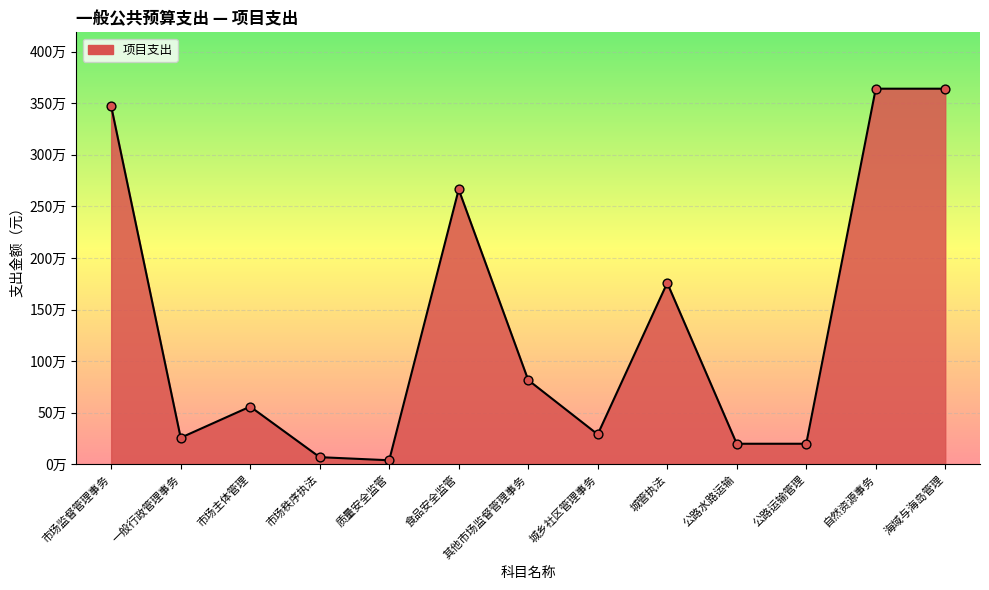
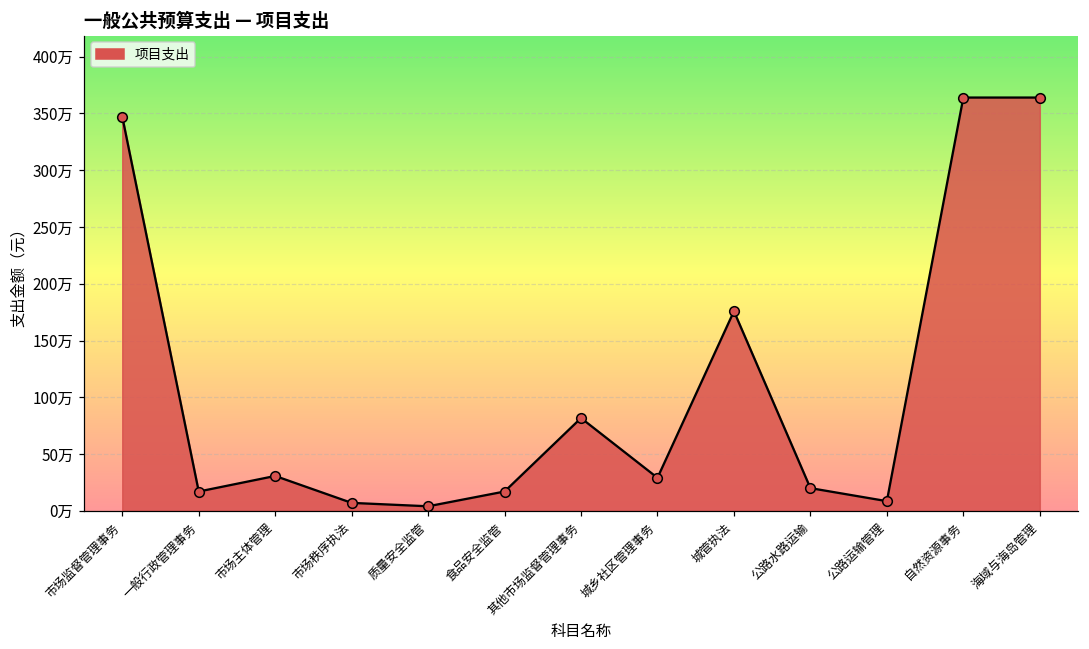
一般行政管理事务: 26万 -> 17万
市场主体管理: 56万 -> 31万
食品安全监管: 266万 -> 17万
公路运输管理: 20万 -> 9万
